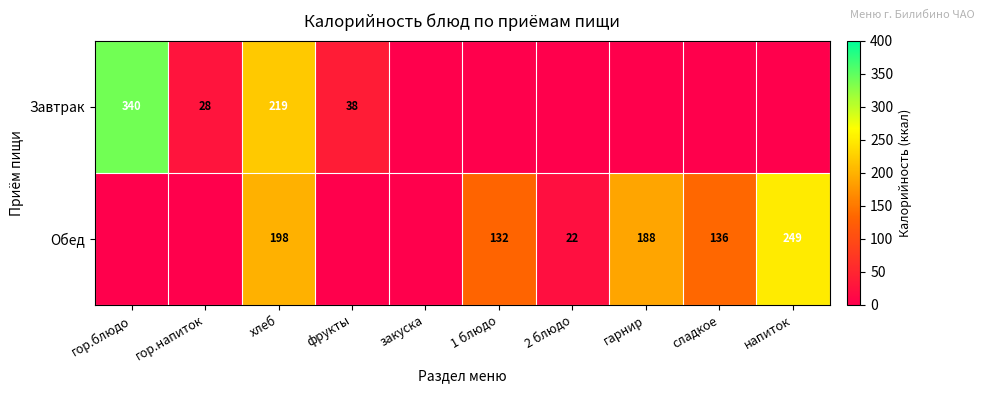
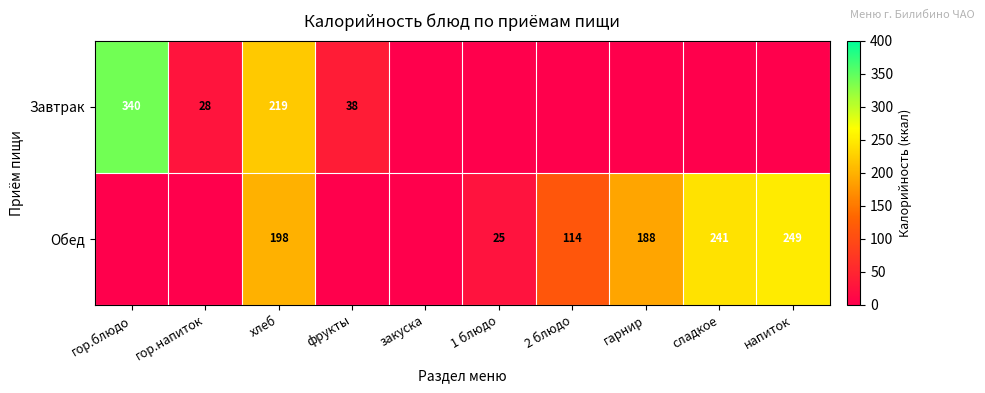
Обед, 1 блюдо: 132 -> 25
Обед, 2 блюдо: 22 -> 114
Обед, сладкое: 136 -> 241
